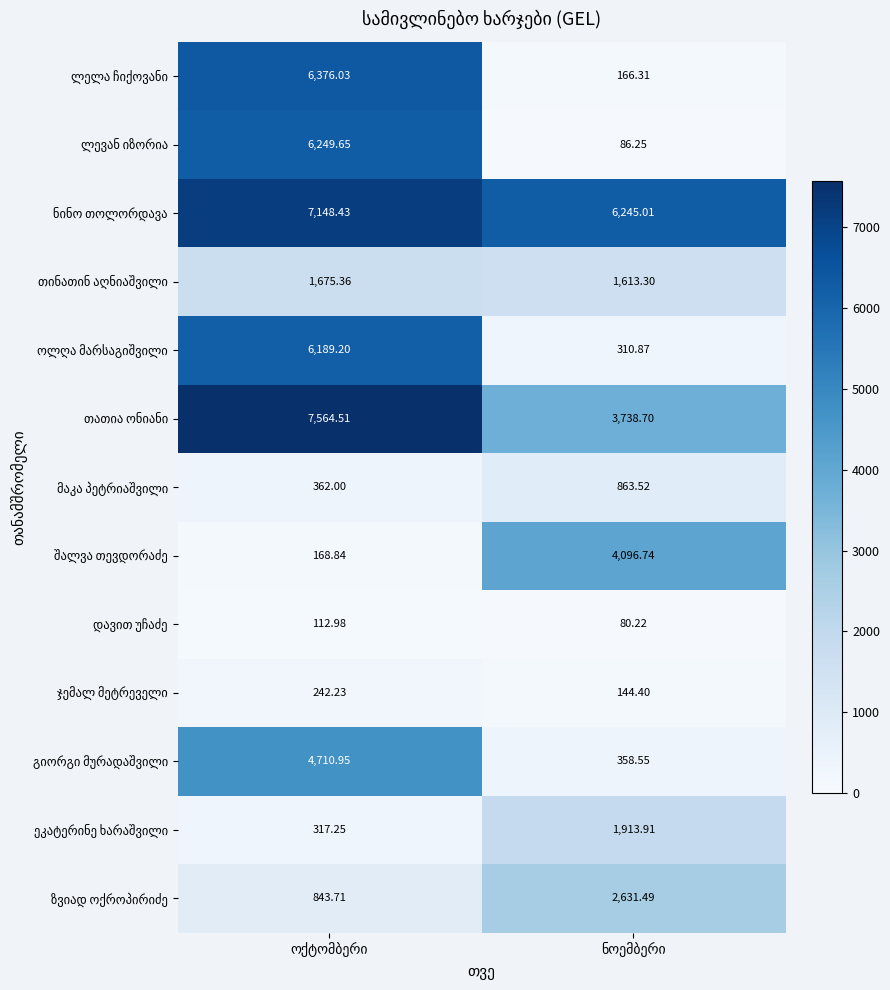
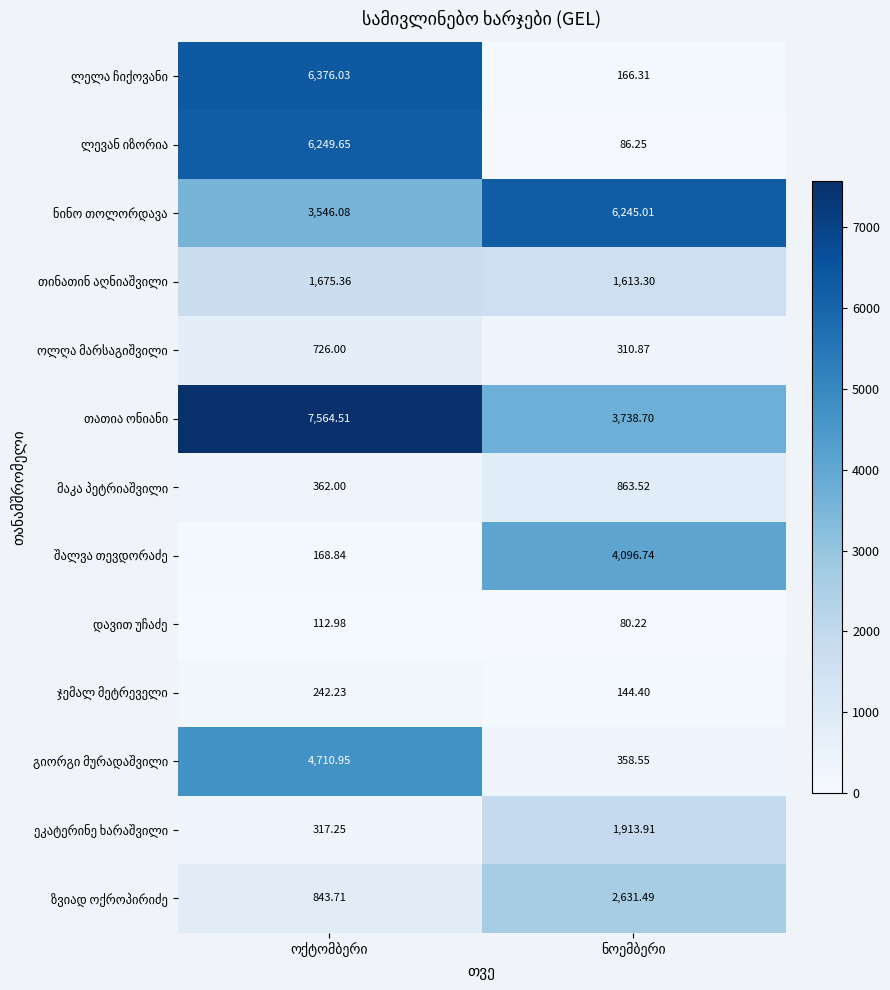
ნინო თოლორდავა, ოქტომბერი: 7,148.43 -> 3,546.08
ოლღა მარსაგიშვილი, ოქტომბერი: 6,189.20 -> 726.00
